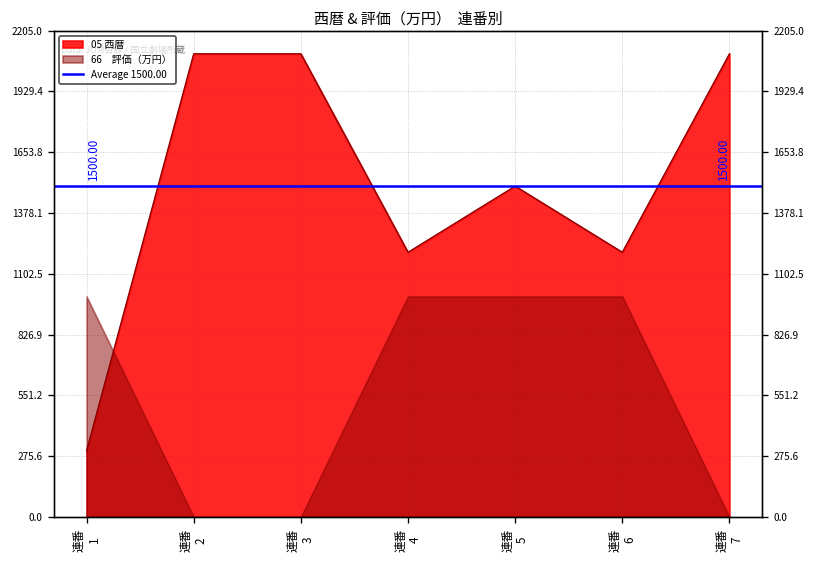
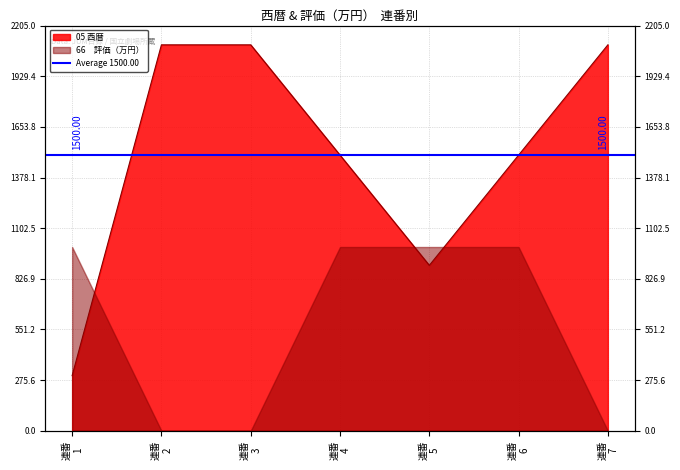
05 西暦, 連番 4: 1200 -> 1500
05 西暦, 連番 5: 1500 -> 900
05 西暦, 連番 6: 1200 -> 1500
